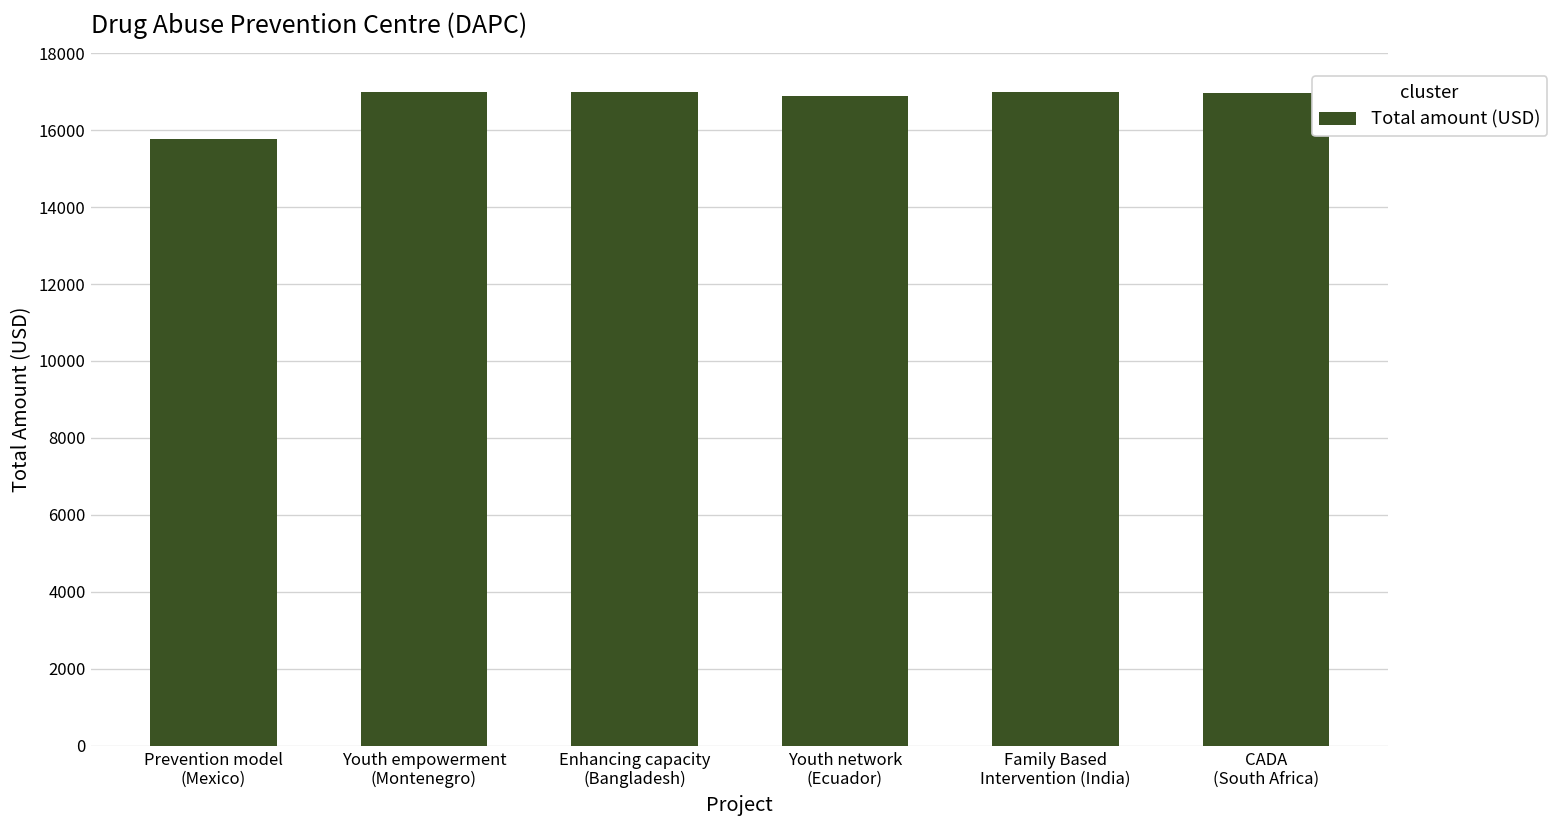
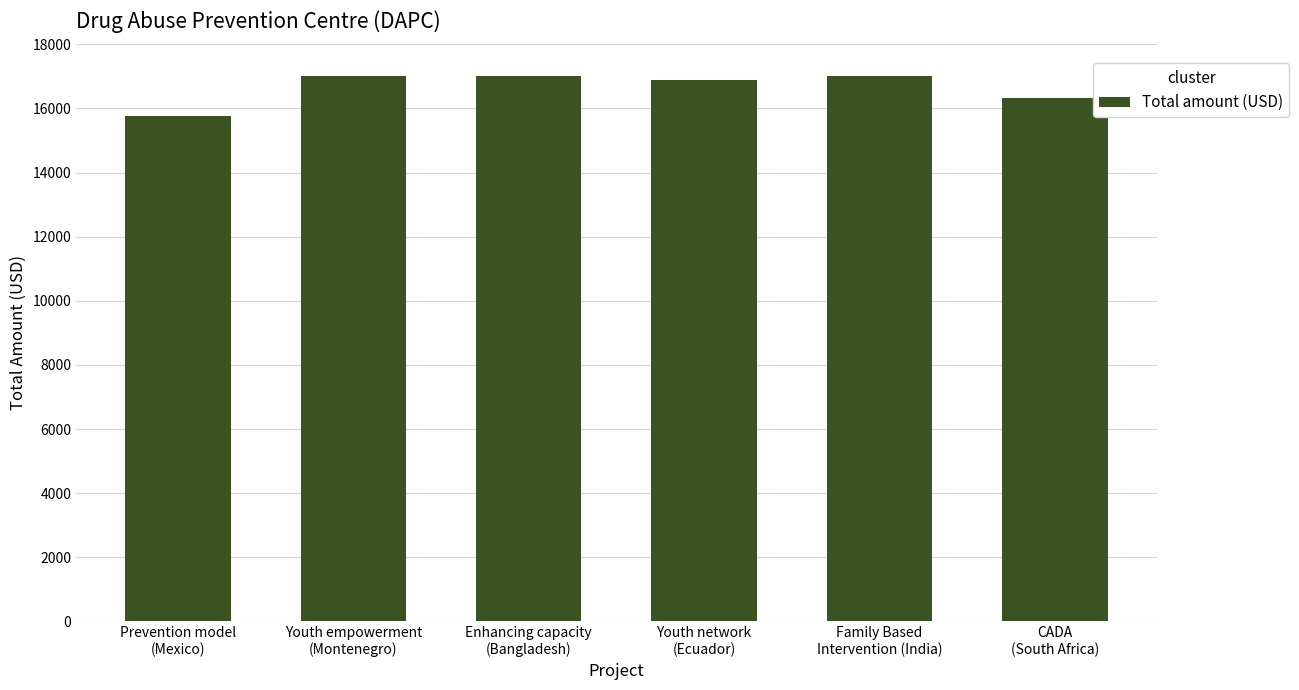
CADA (South Africa): 17000 -> 16300
